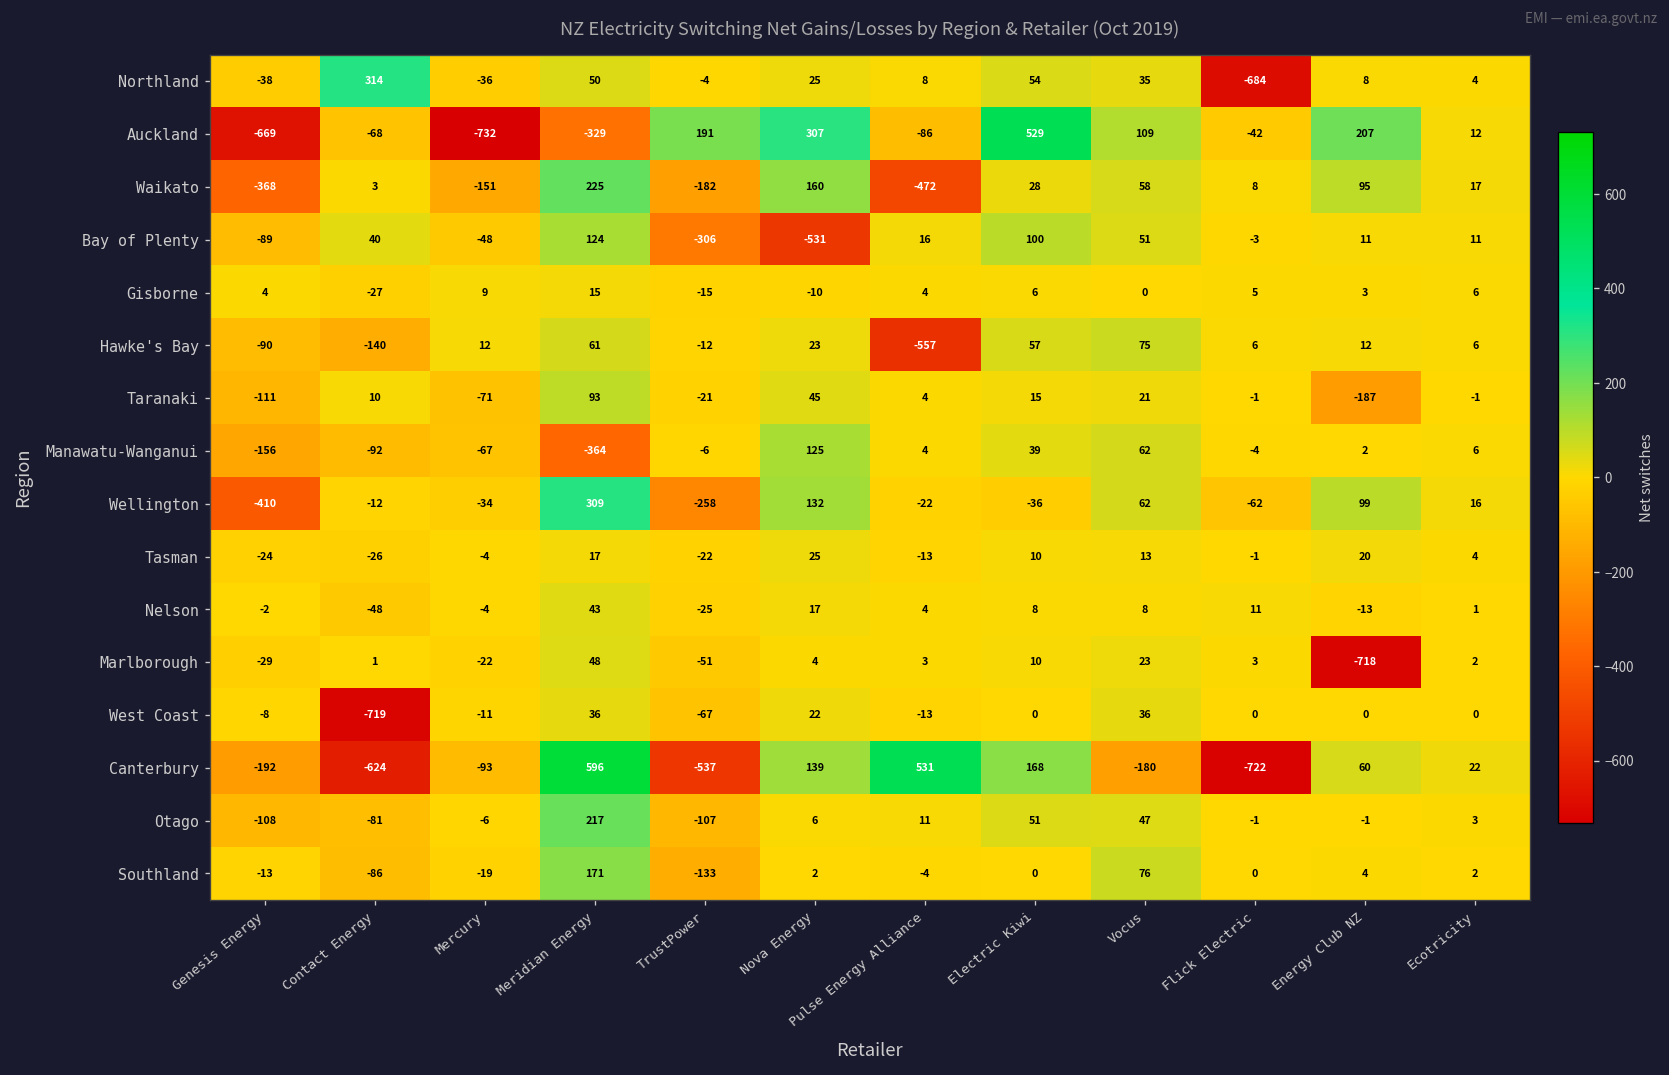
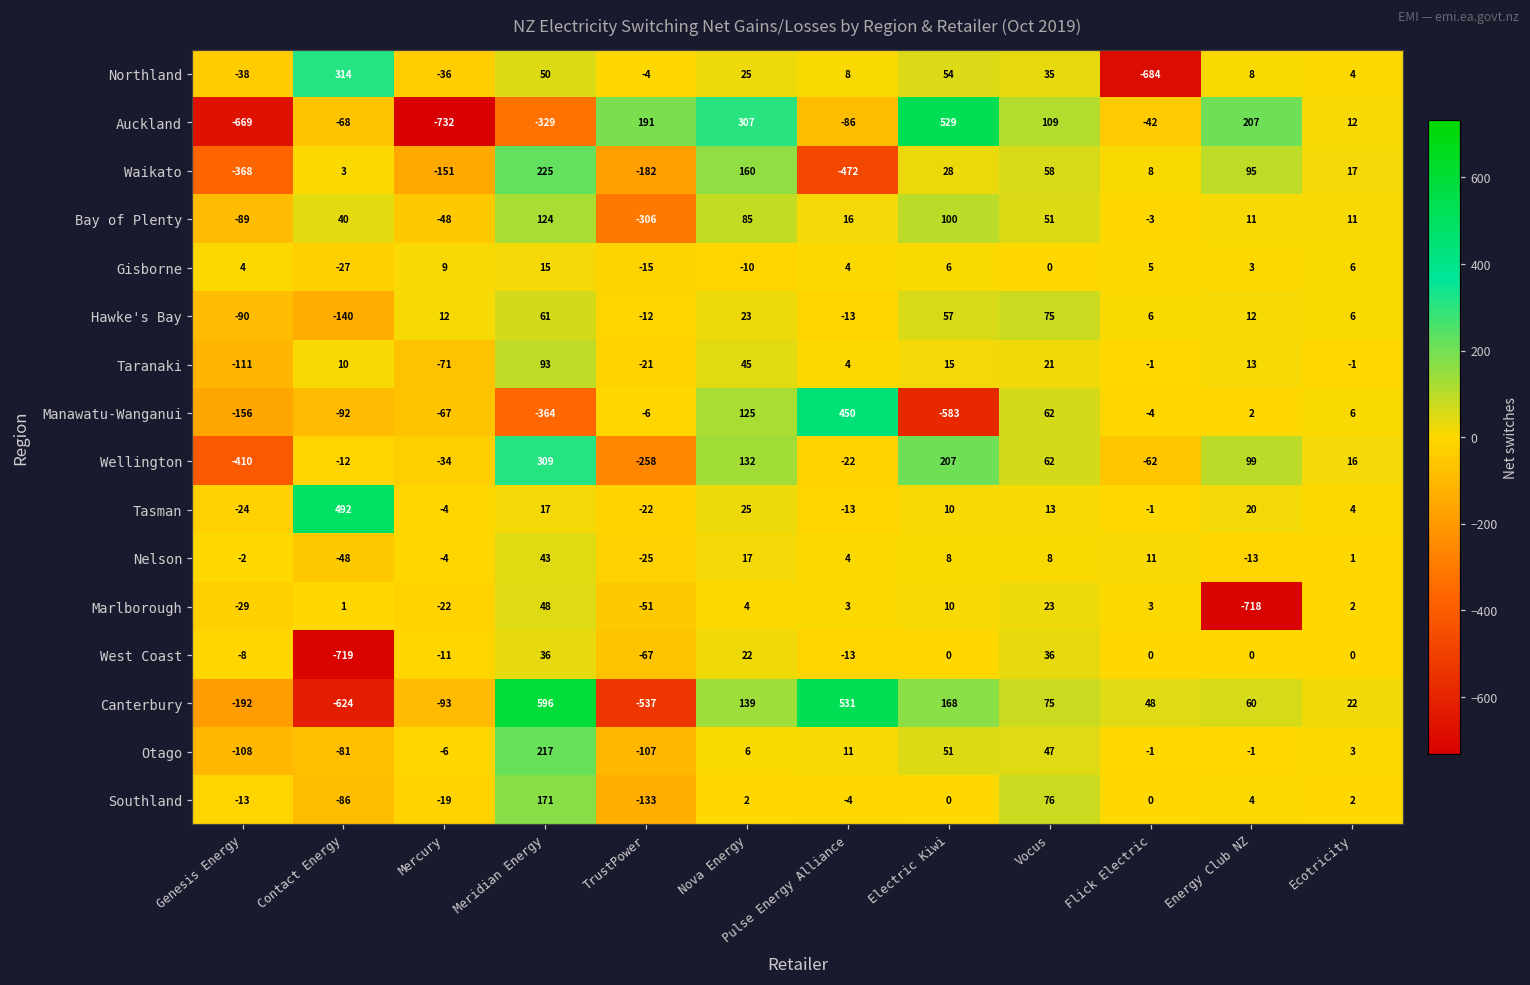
Bay of Plenty, Nova Energy: -531 -> 85
Hawke's Bay, Pulse Energy Alliance: -557 -> -13
Taranaki, Energy Club NZ: -187 -> 13
Manawatu-Wanganui, Pulse Energy Alliance: 4 -> 450
Manawatu-Wanganui, Electric Kiwi: 39 -> -583
Wellington, Electric Kiwi: -36 -> 207
Tasman, Contact Energy: -26 -> 492
Canterbury, Vocus: -180 -> 75
Canterbury, Flick Electric: -722 -> 48
